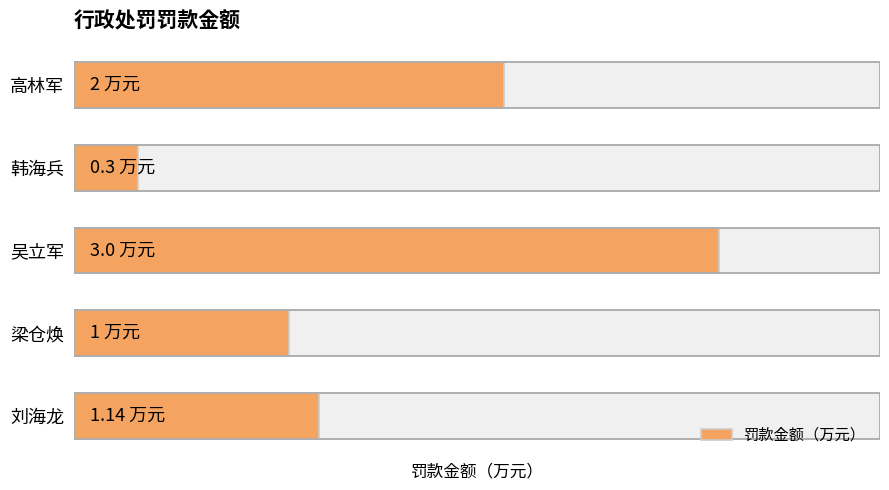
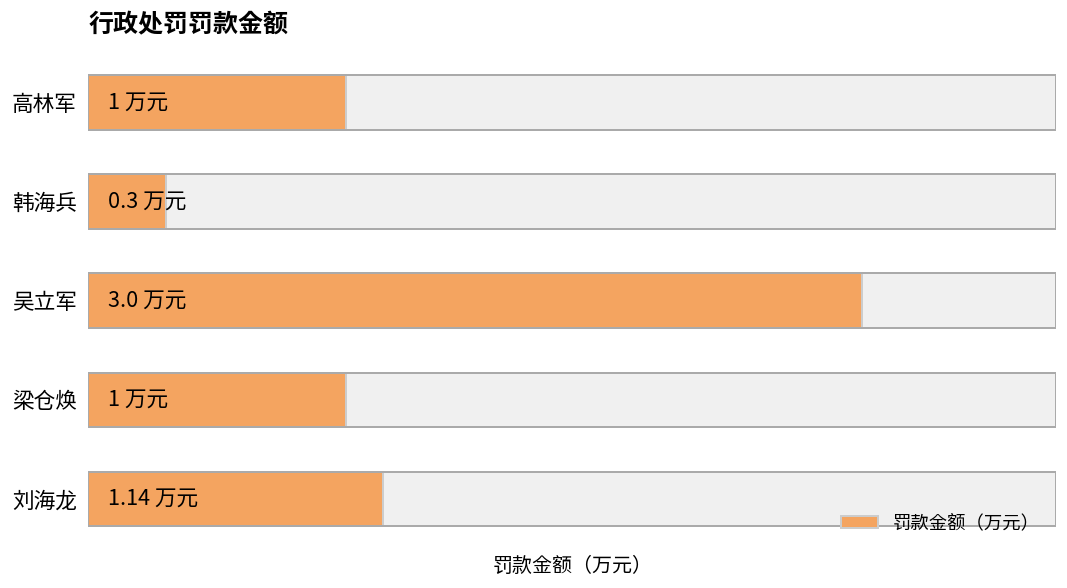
罚款金额（万元）, 高林军: 2 -> 1
